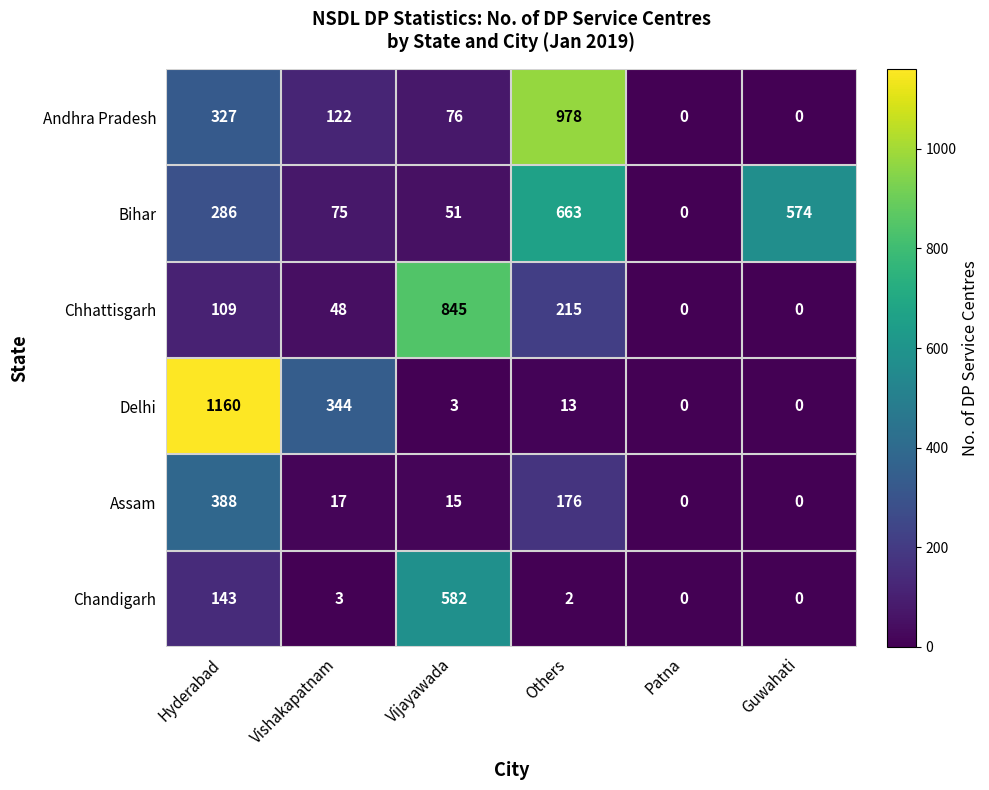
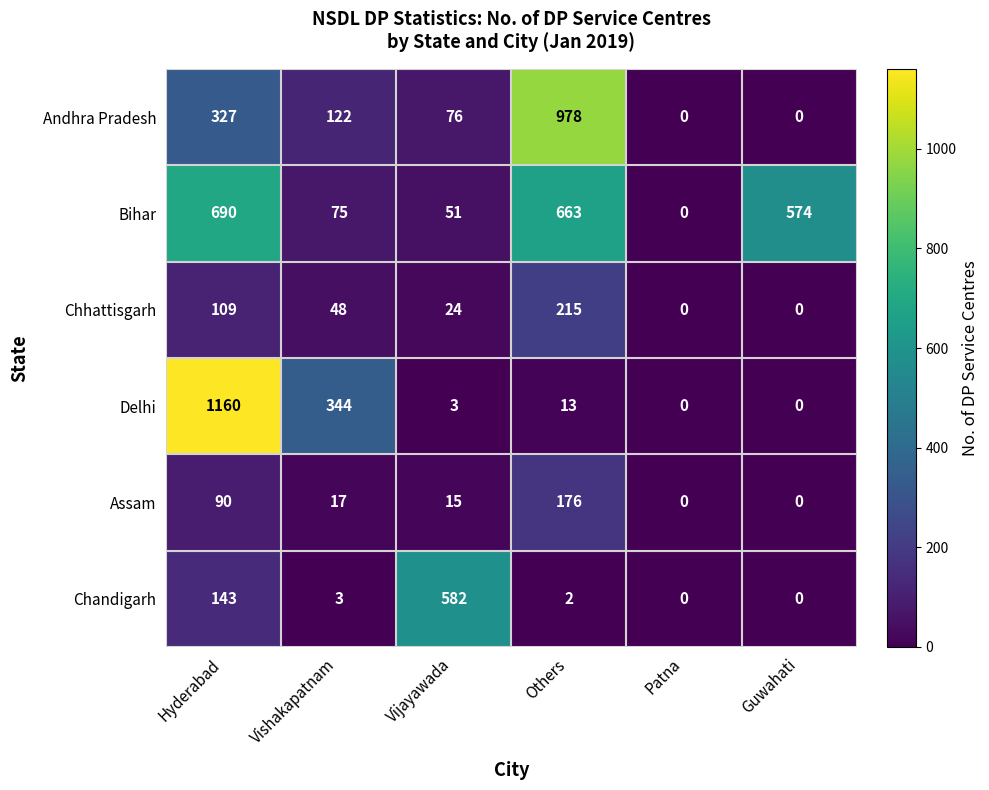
Bihar, Hyderabad: 286 -> 690
Chhattisgarh, Vijayawada: 845 -> 24
Assam, Hyderabad: 388 -> 90
